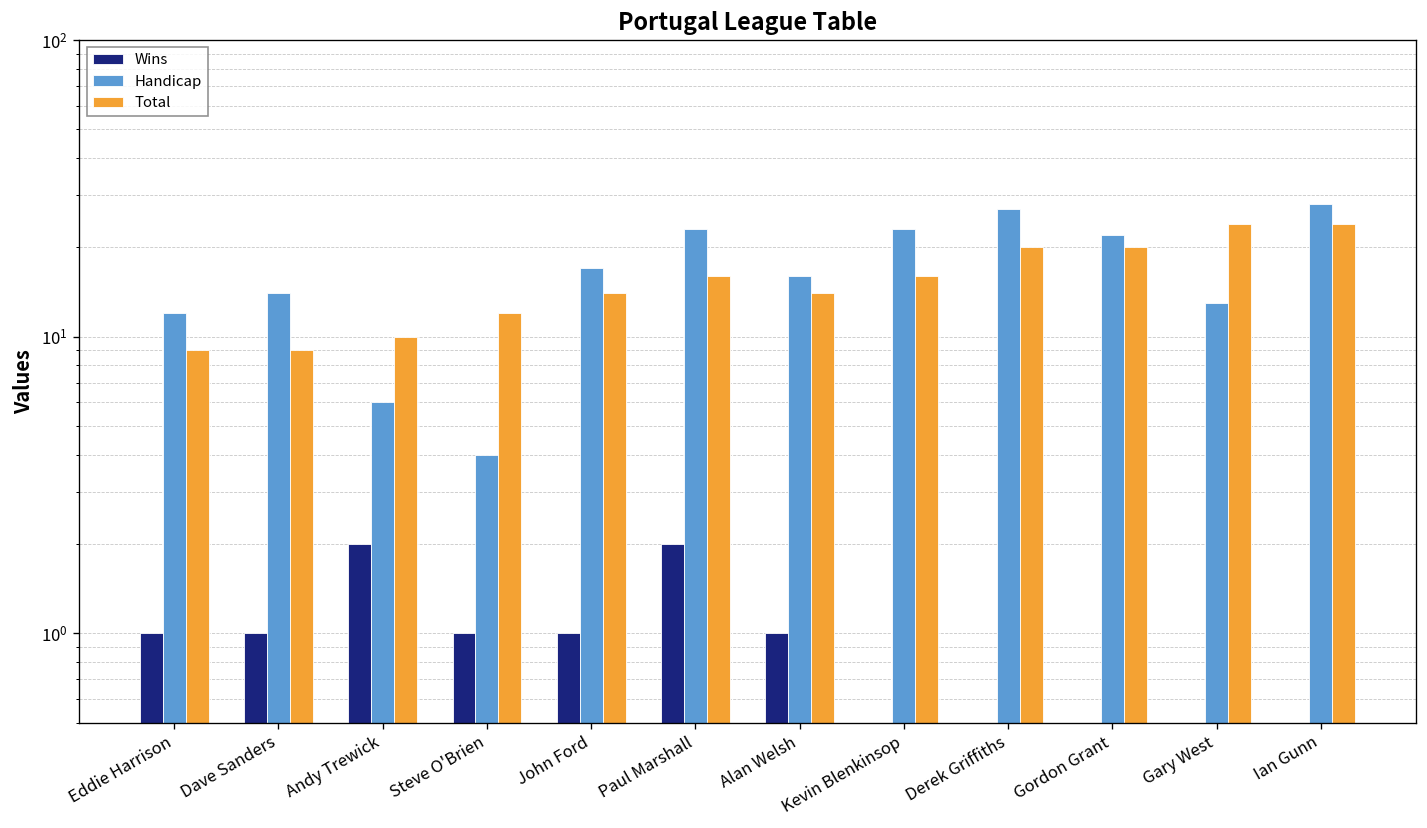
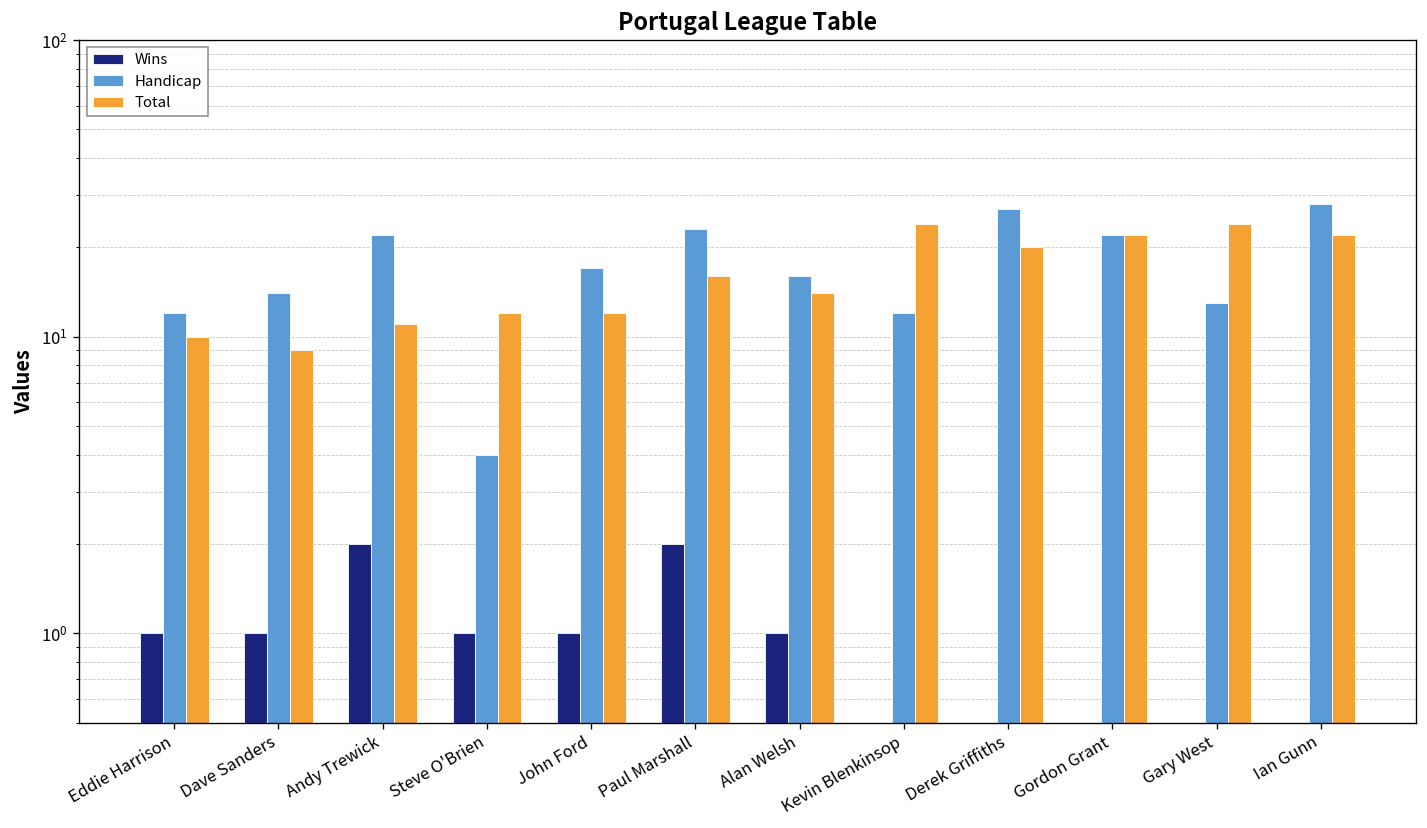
Total, Eddie Harrison: 9 -> 10
Handicap, Andy Trewick: 6 -> 22
Total, Andy Trewick: 10 -> 11
Total, John Ford: 14 -> 12
Handicap, Kevin Blenkinsop: 23 -> 12
Total, Kevin Blenkinsop: 16 -> 24
Total, Gordon Grant: 20 -> 22
Total, Ian Gunn: 24 -> 22
